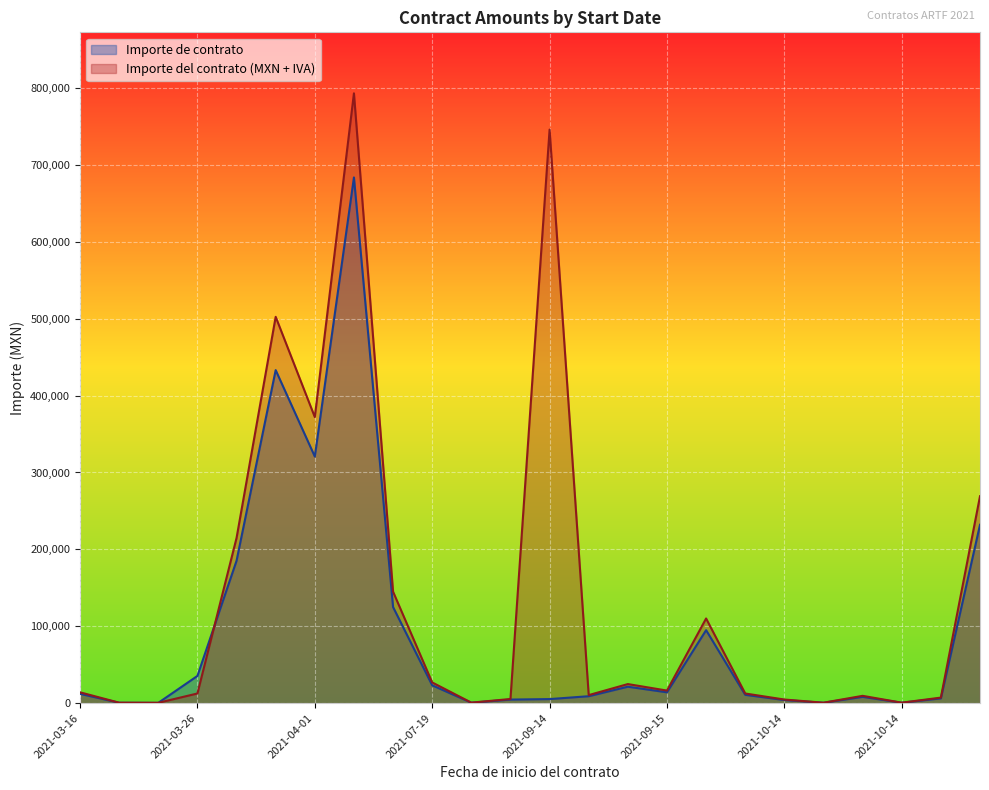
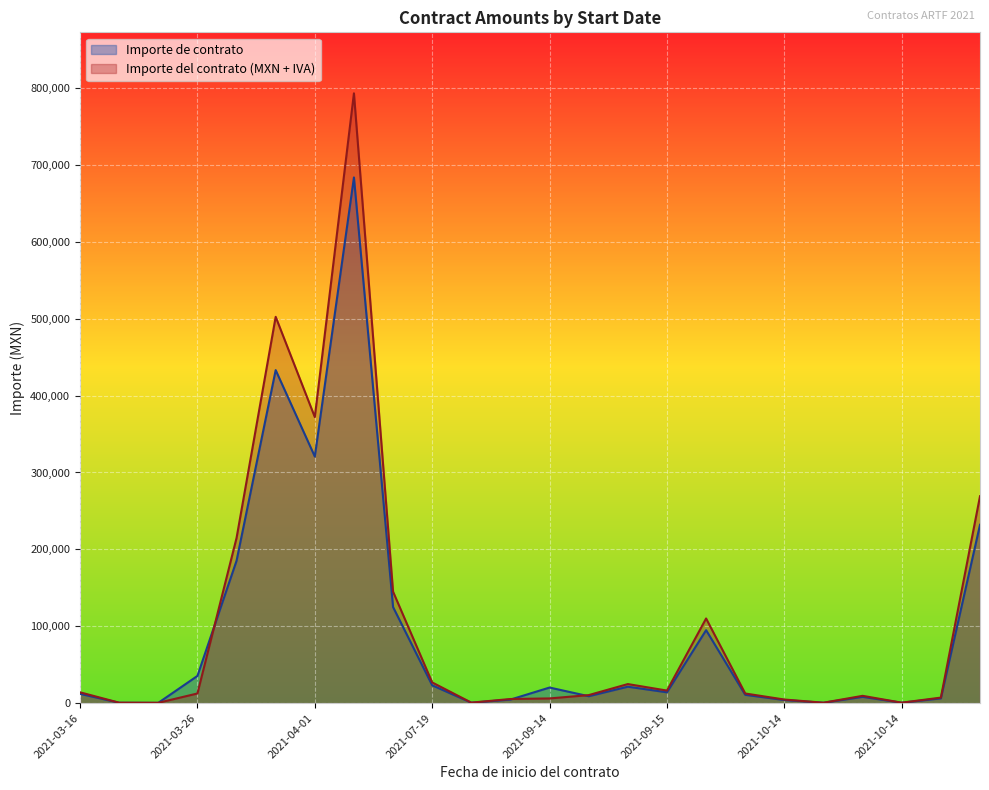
Importe de contrato, 2021-09-14: 10,000 -> 20,000
Importe del contrato (MXN + IVA), 2021-09-14: 750,000 -> 10,000
